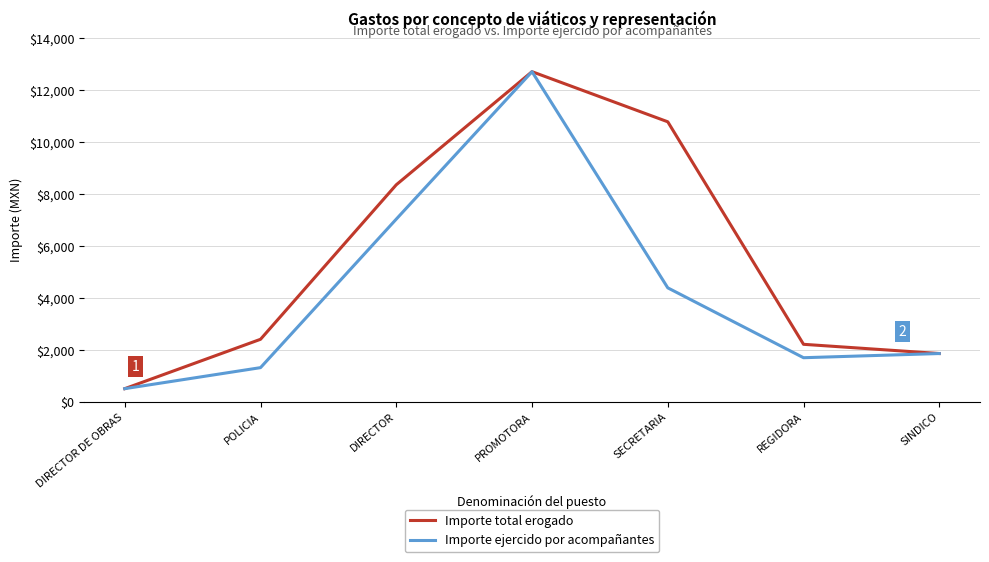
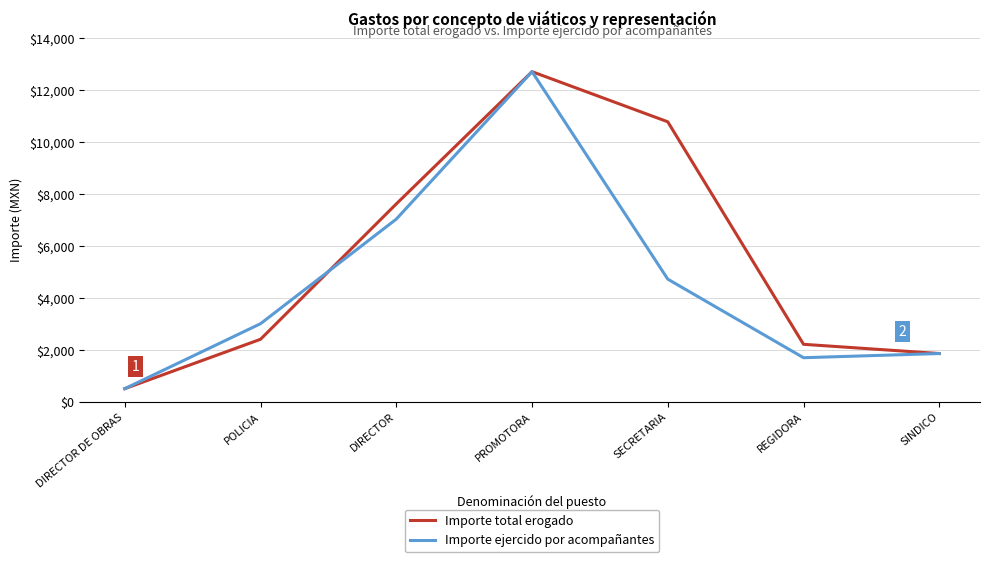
Importe ejercido por acompañantes, POLICIA: $1,300 -> $3,000
Importe total erogado, DIRECTOR: $8,300 -> $7,600
Importe ejercido por acompañantes, SECRETARIA: $4,400 -> $4,700
